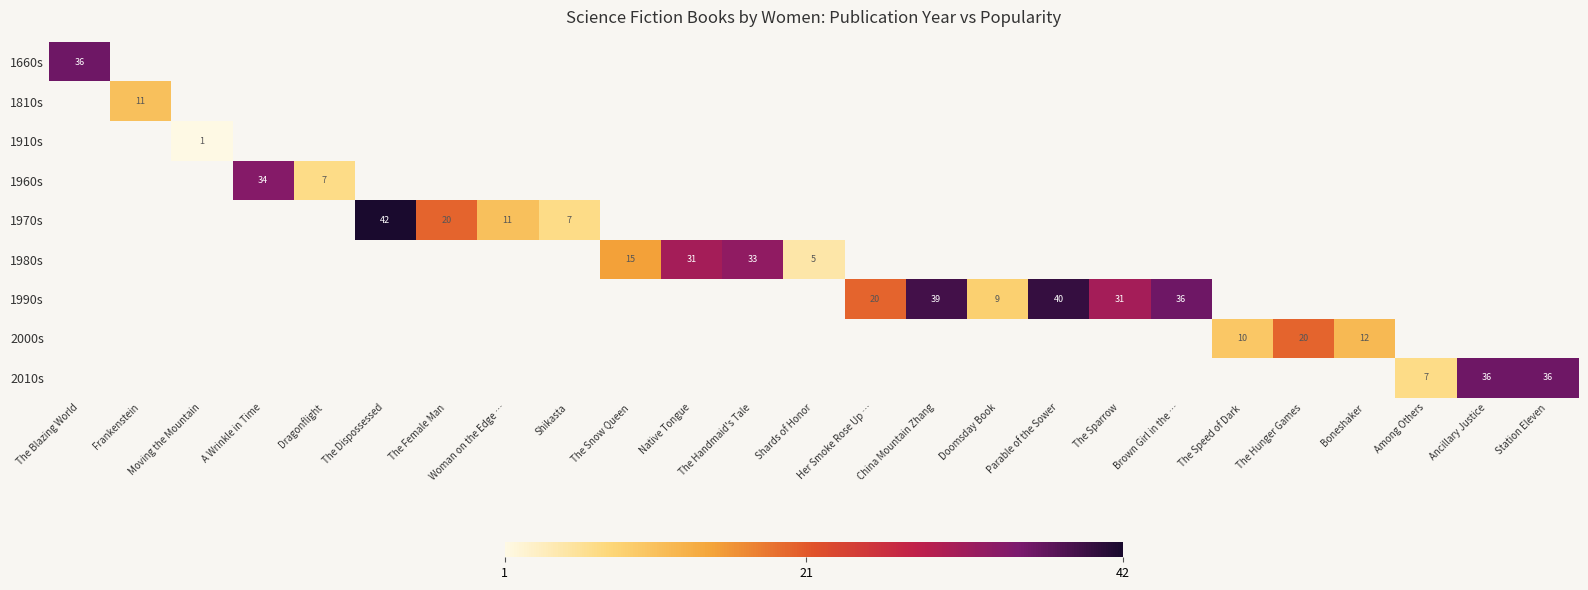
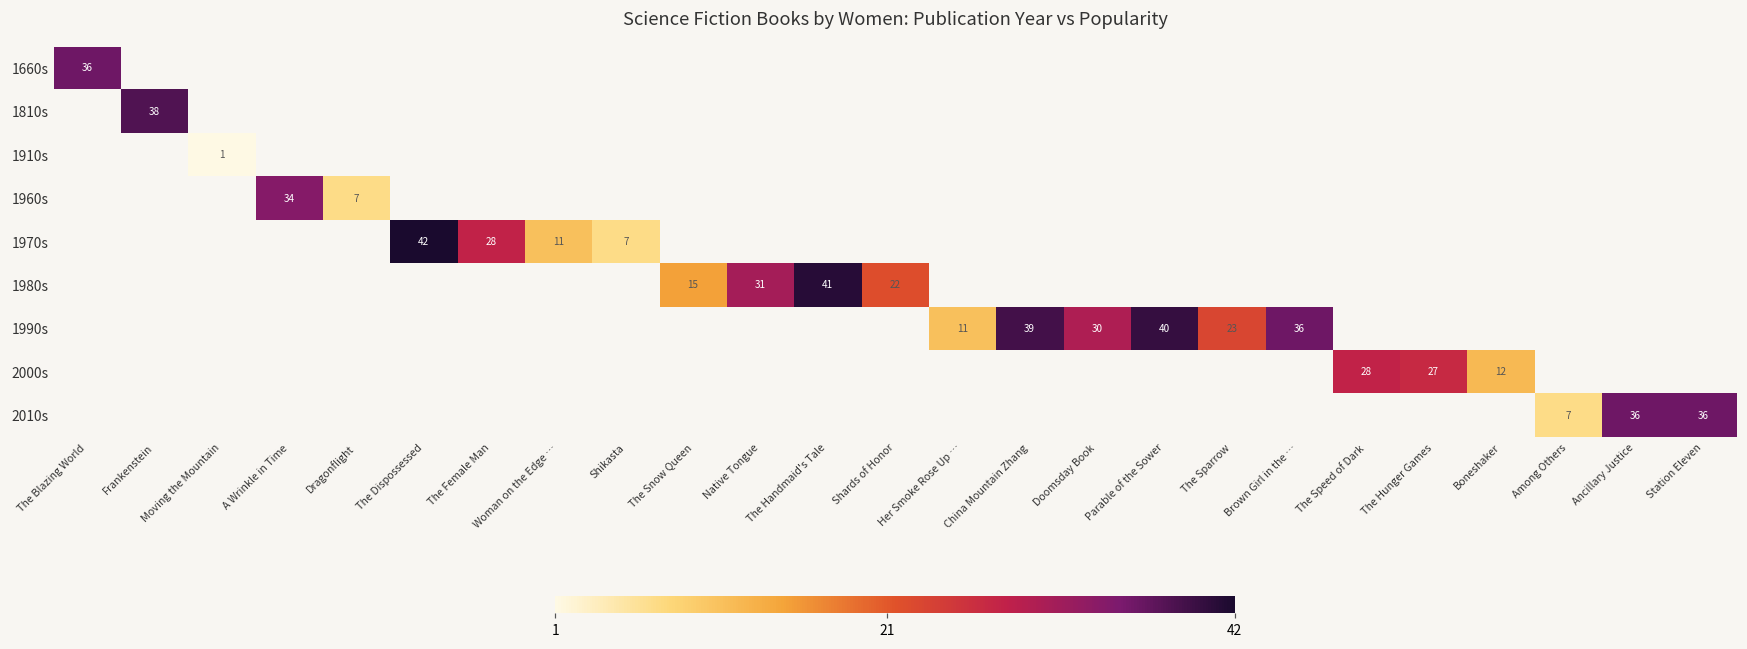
1810s, Frankenstein: 11 -> 38
1970s, The Female Man: 20 -> 28
1980s, The Handmaid's Tale: 33 -> 41
1980s, Shards of Honor: 5 -> 22
1990s, Her Smoke Rose Up …: 20 -> 11
1990s, Doomsday Book: 9 -> 30
1990s, The Sparrow: 31 -> 23
2000s, The Speed of Dark: 10 -> 28
2000s, The Hunger Games: 20 -> 27
